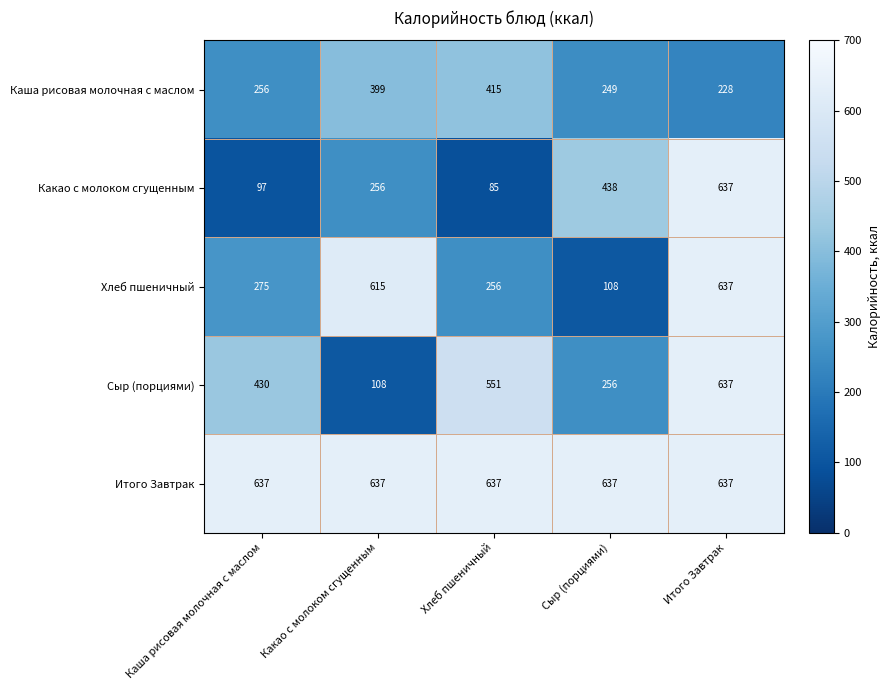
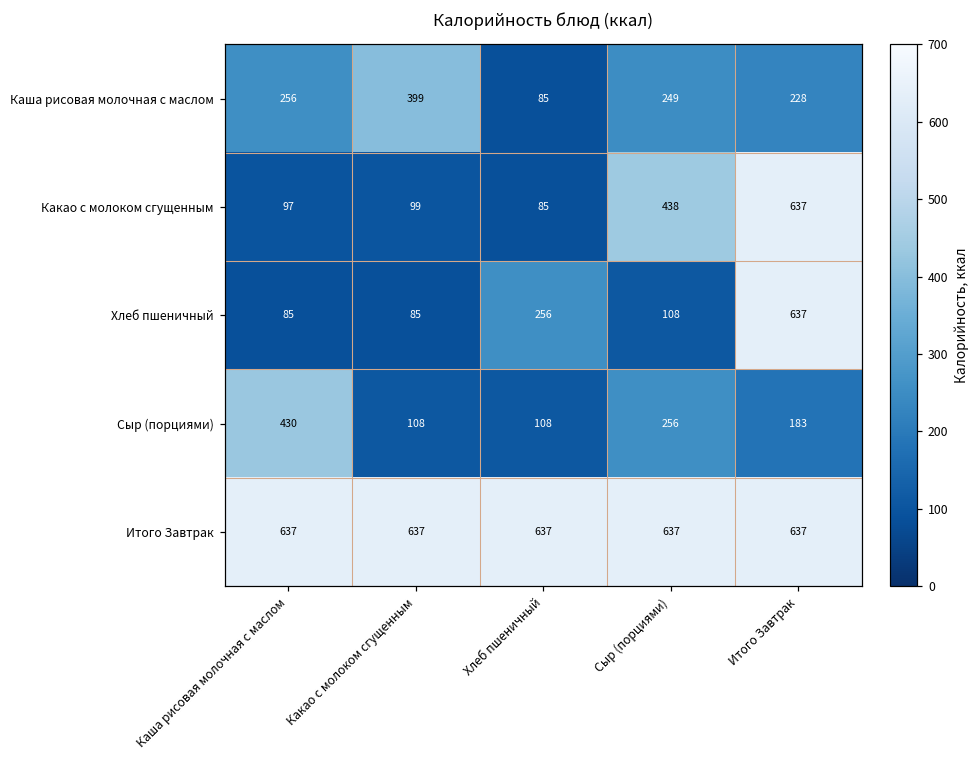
Каша рисовая молочная с маслом, Хлеб пшеничный: 415 -> 85
Какао с молоком сгущенным, Какао с молоком сгущенным: 256 -> 99
Хлеб пшеничный, Каша рисовая молочная с маслом: 275 -> 85
Хлеб пшеничный, Какао с молоком сгущенным: 615 -> 85
Сыр (порциями), Хлеб пшеничный: 551 -> 108
Сыр (порциями), Итого Завтрак: 637 -> 183
